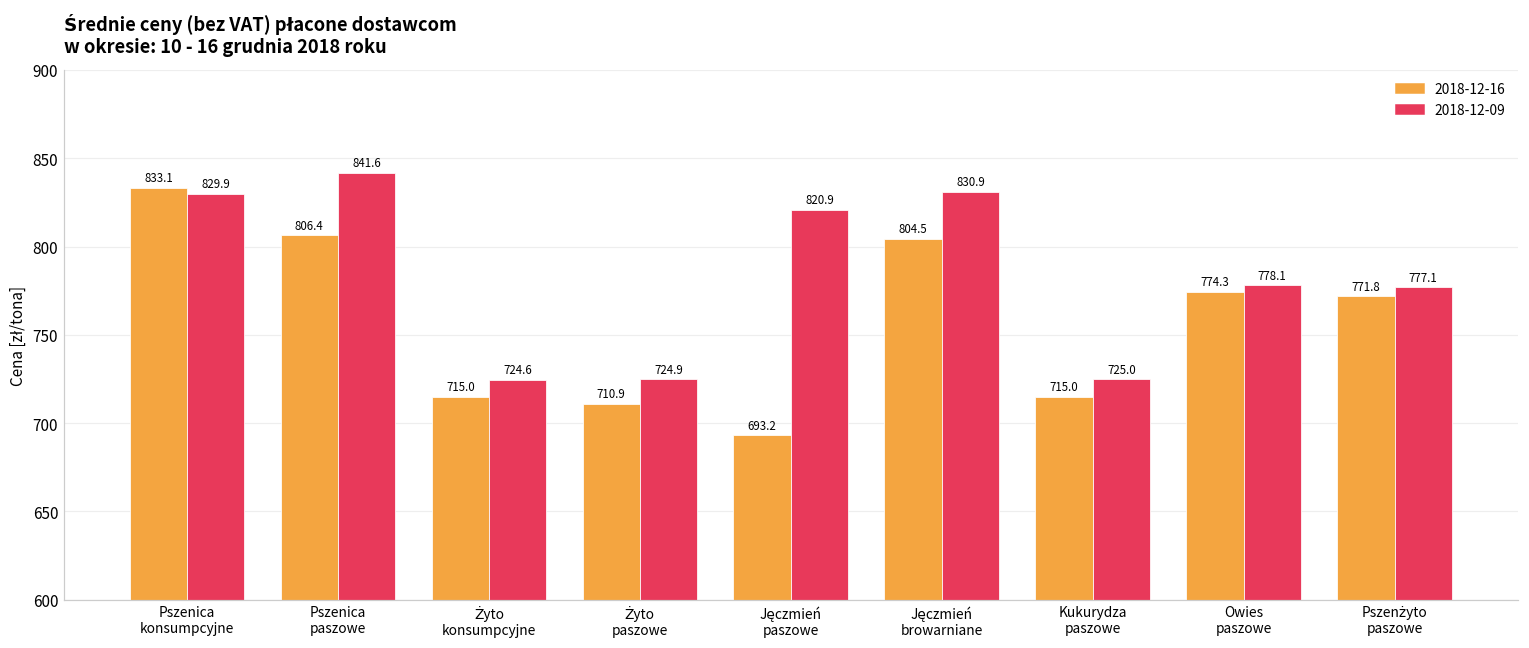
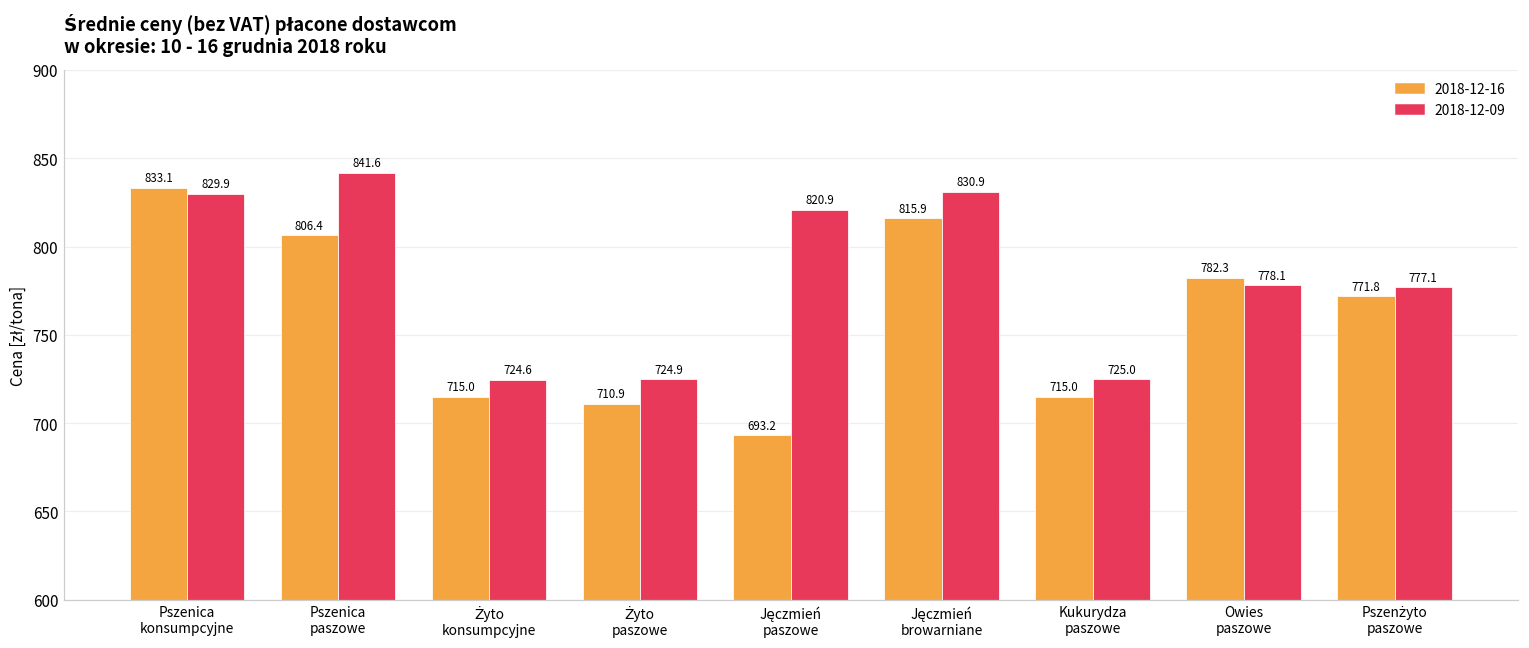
2018-12-16, Jęczmień browarniane: 804.5 -> 815.9
2018-12-16, Owies paszowe: 774.3 -> 782.3
